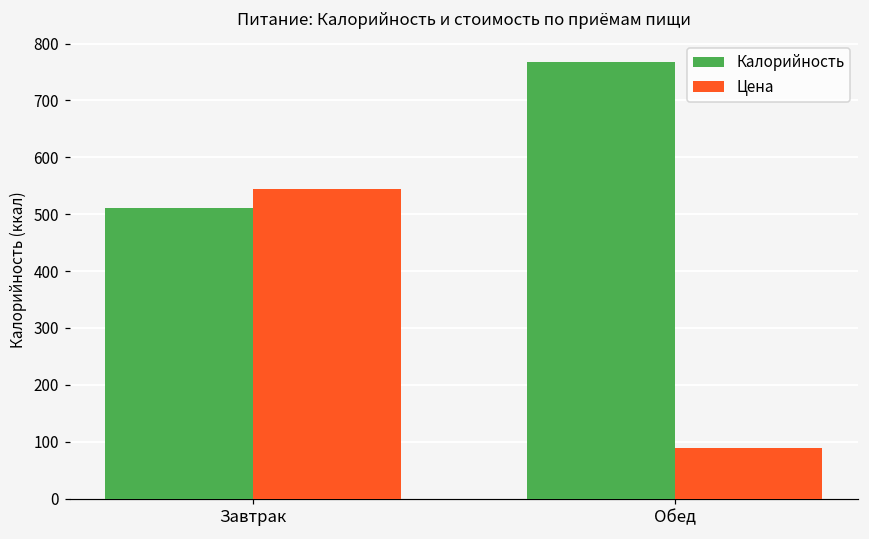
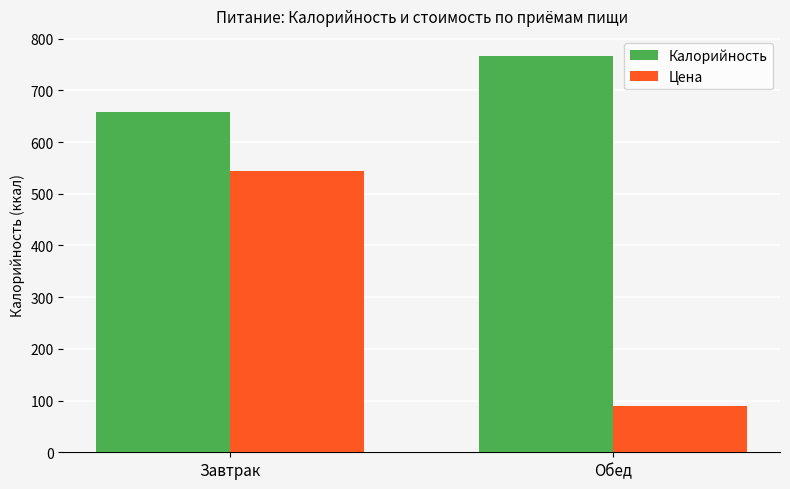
Калорийность, Завтрак: 510 -> 660
